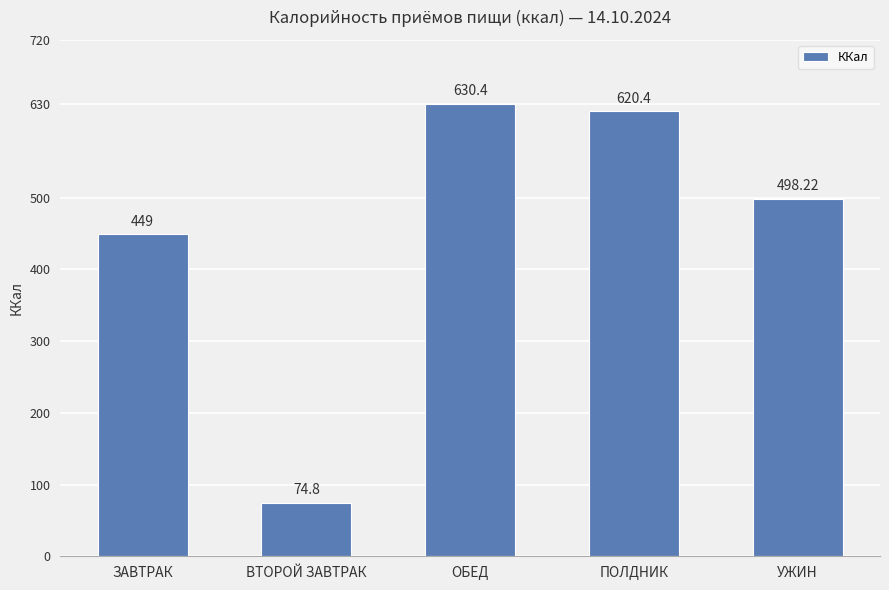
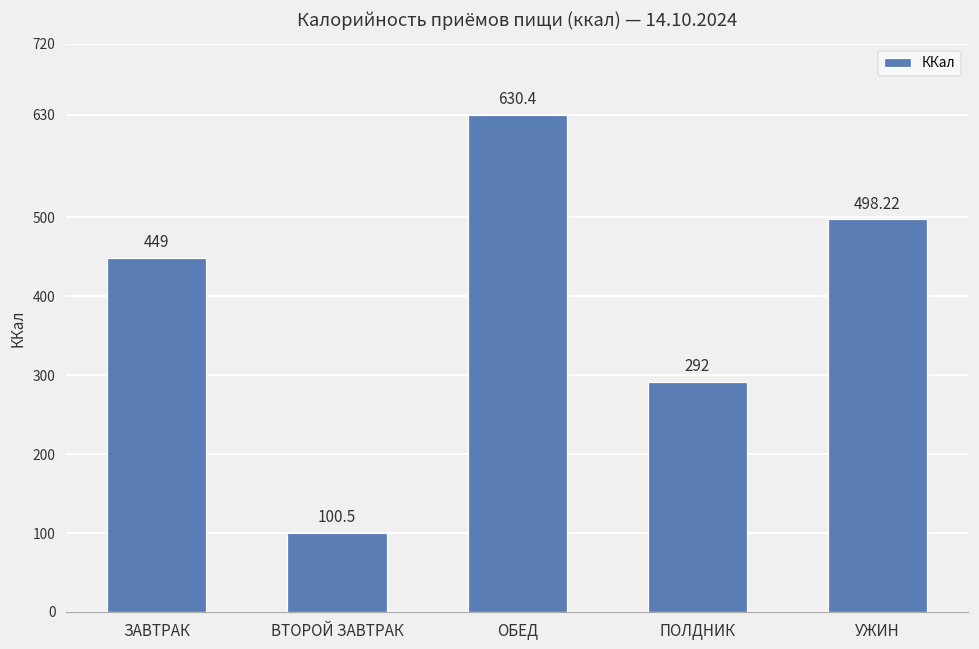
ВТОРОЙ ЗАВТРАК: 74.8 -> 100.5
ПОЛДНИК: 620.4 -> 292
